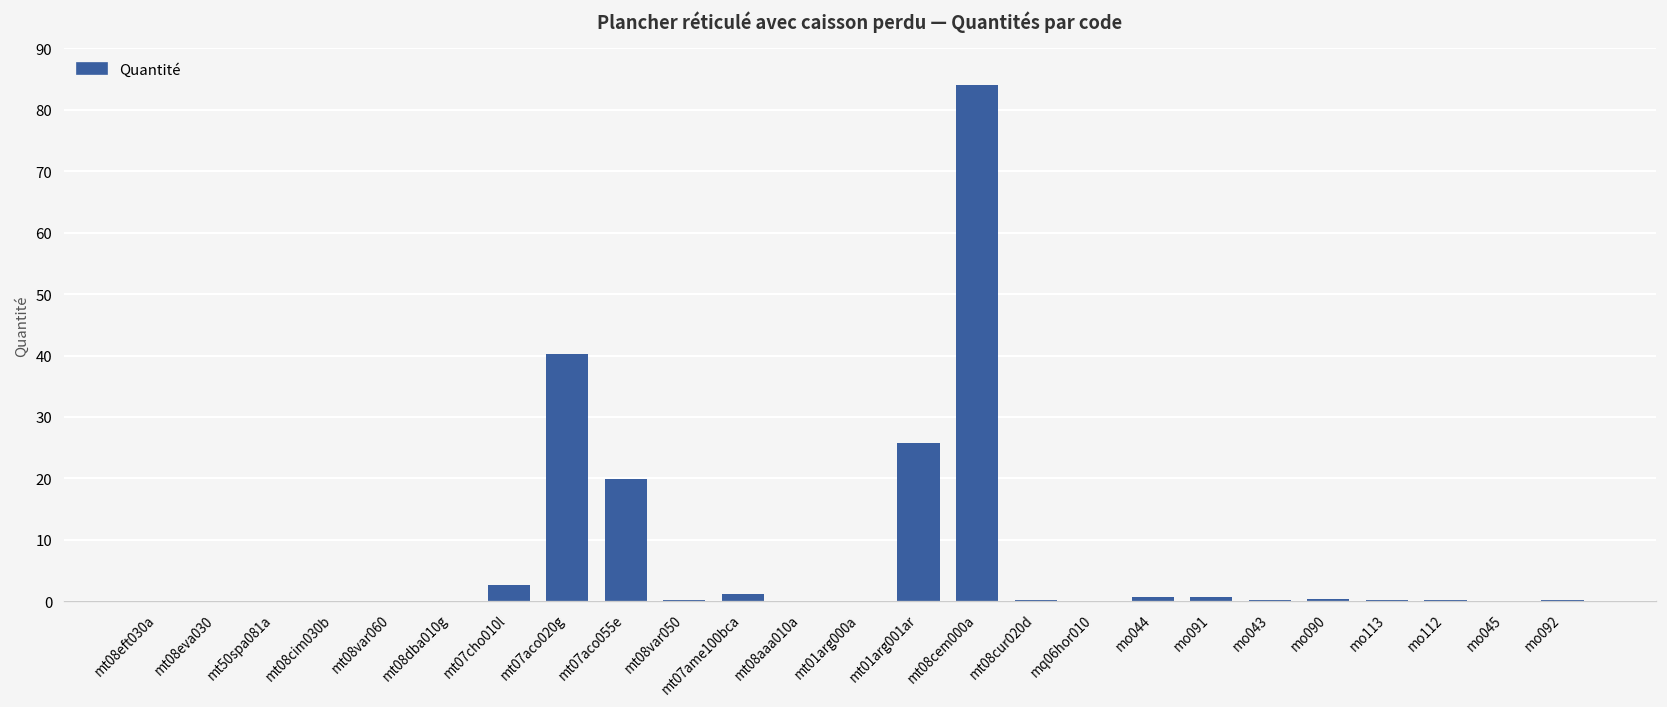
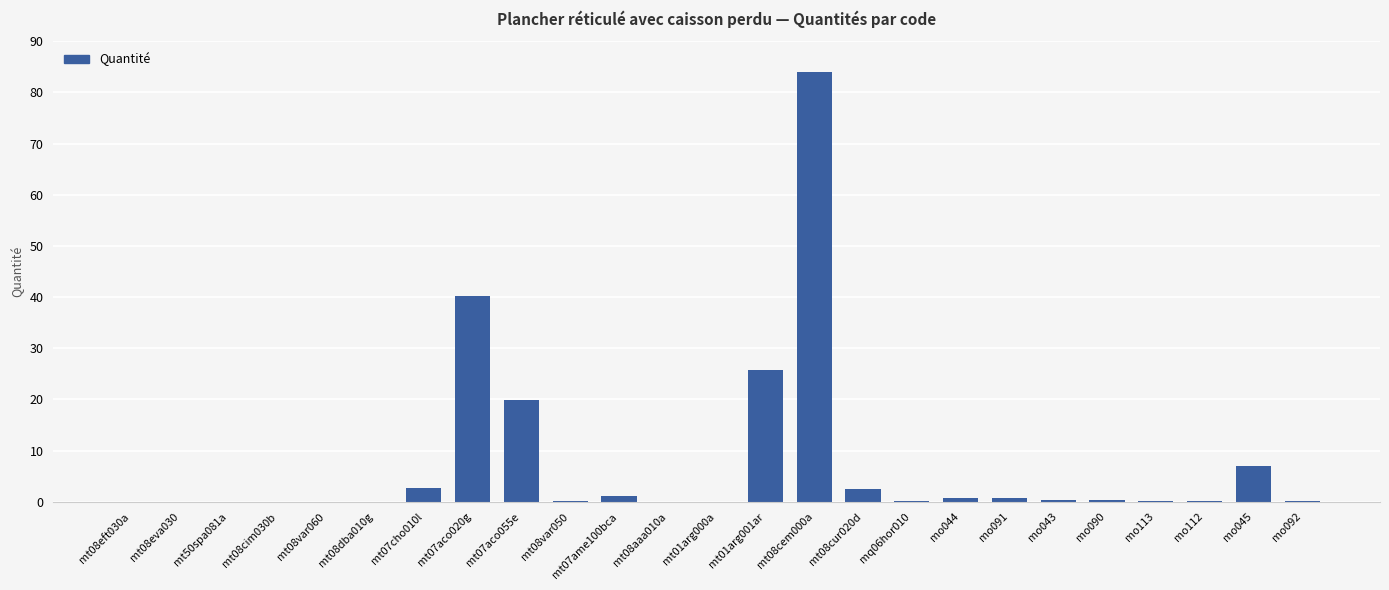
mt08cur020d: 0 -> 3
mo045: 0 -> 7
